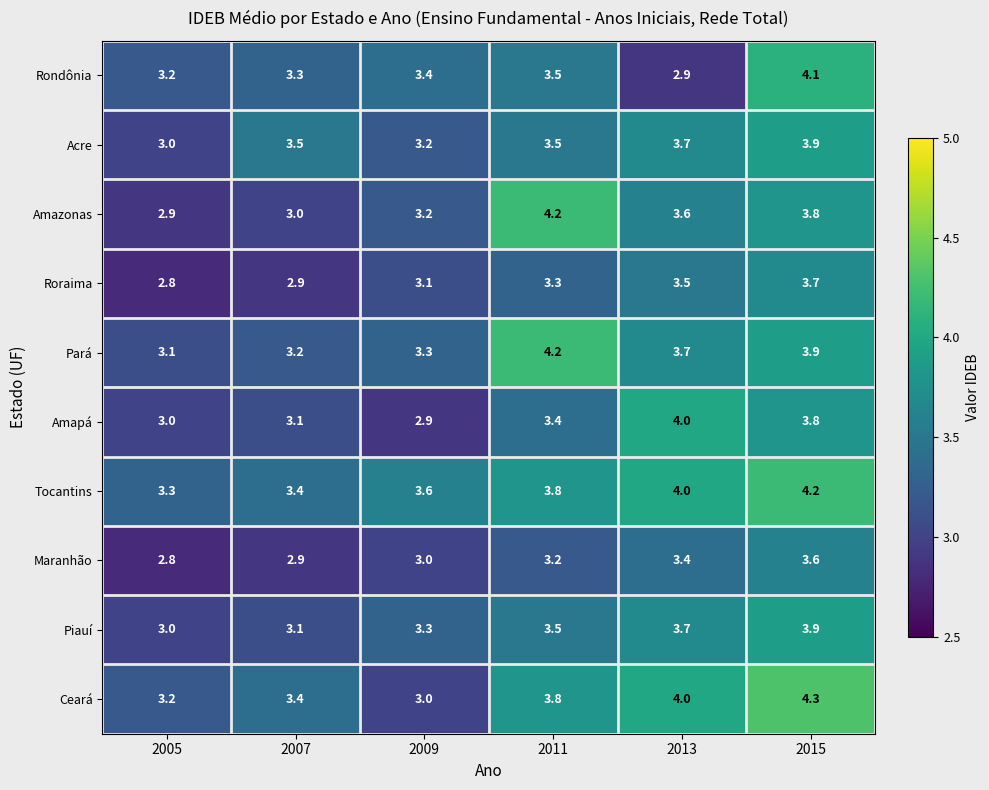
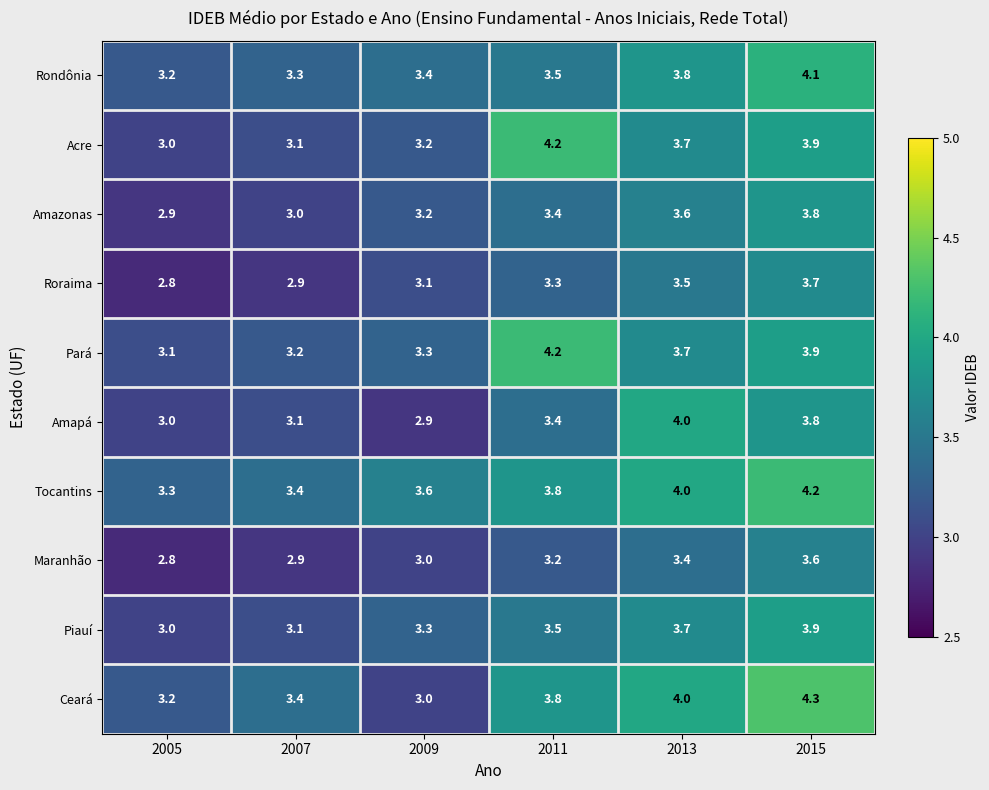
Rondônia, 2013: 2.9 -> 3.8
Acre, 2007: 3.5 -> 3.1
Acre, 2011: 3.5 -> 4.2
Amazonas, 2011: 4.2 -> 3.4
